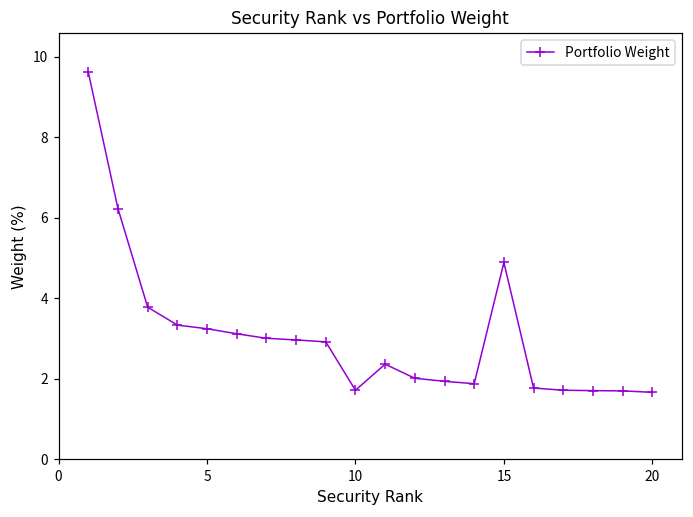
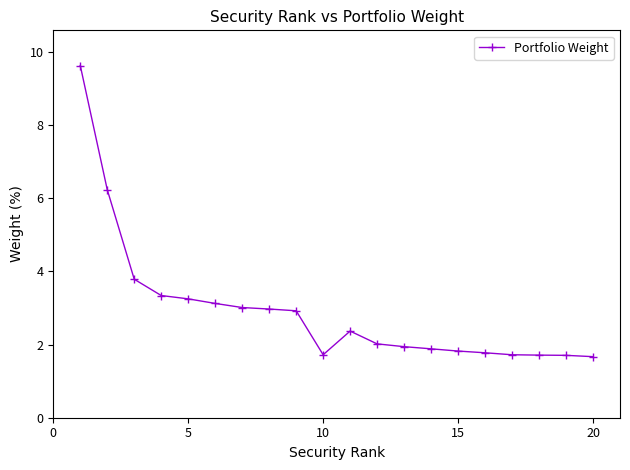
15: 4.9 -> 1.8
